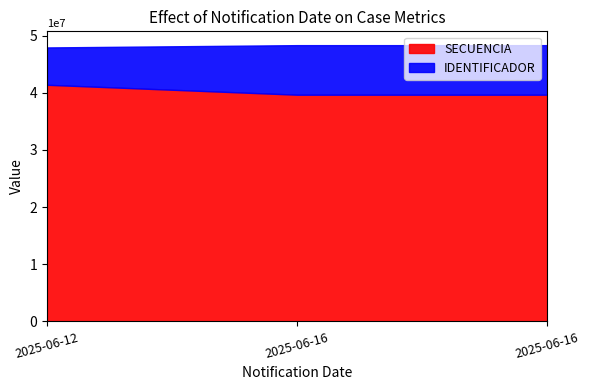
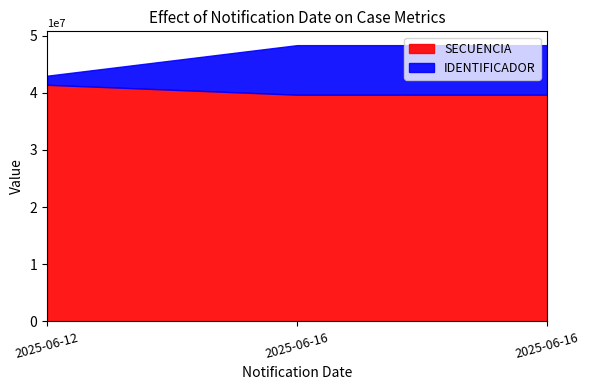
IDENTIFICADOR, 2025-06-12: 7000000 -> 2000000
